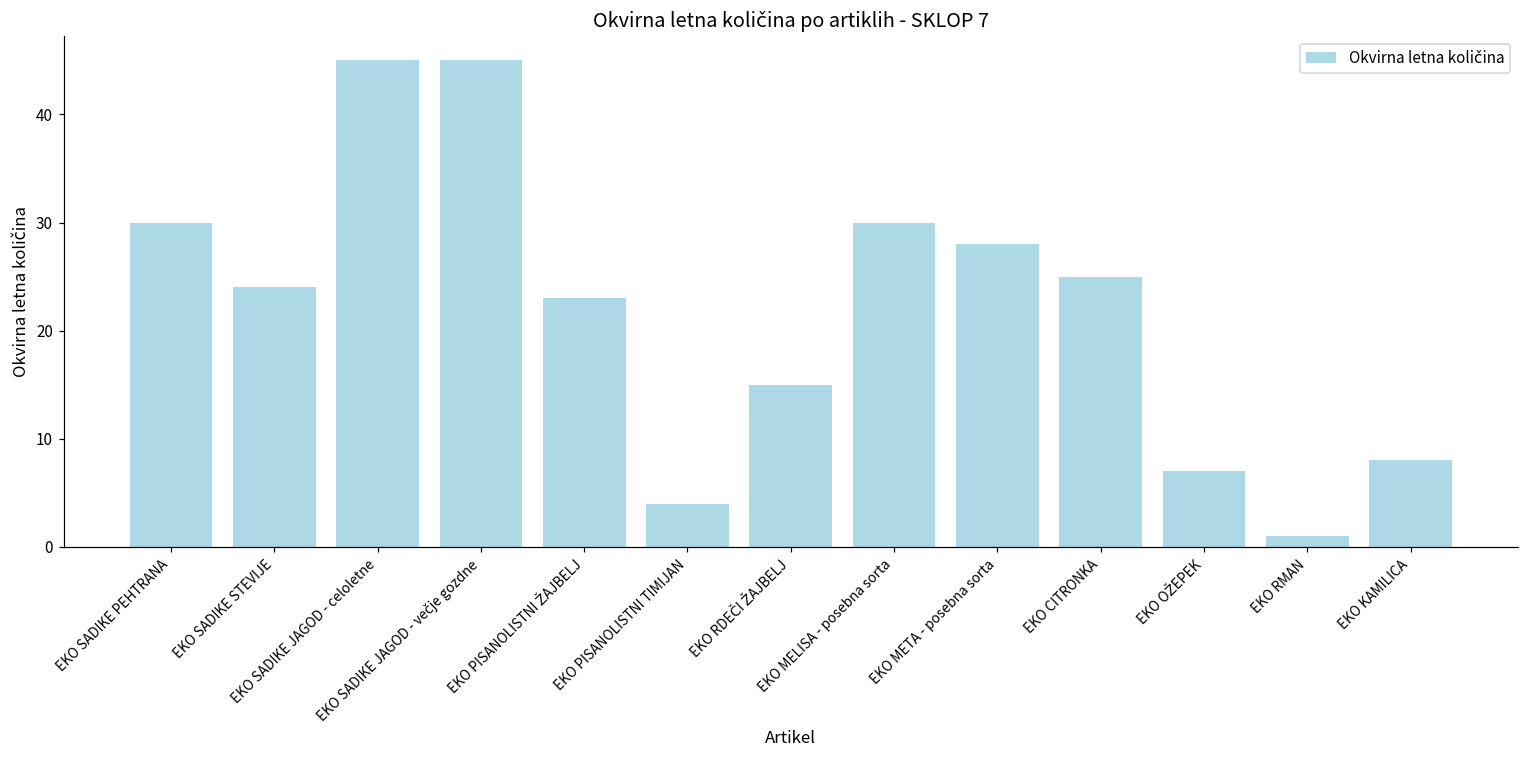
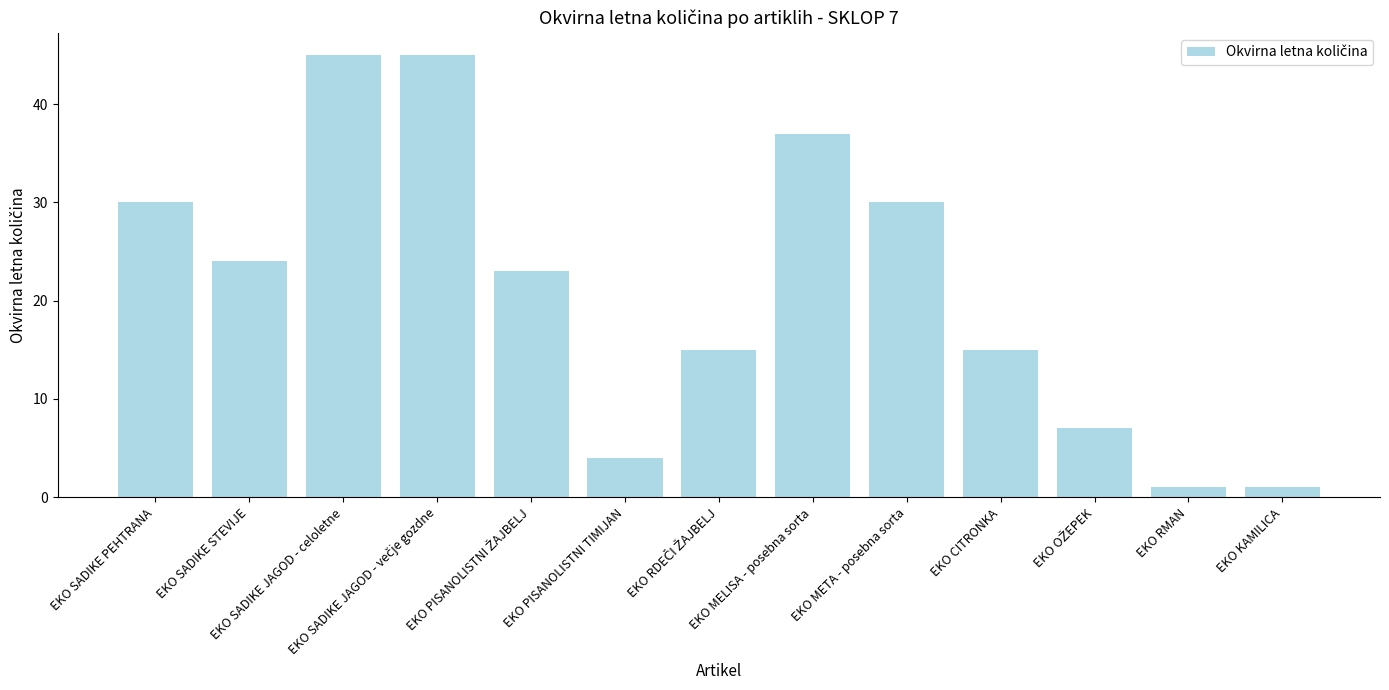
EKO MELISA - posebna sorta: 30 -> 37
EKO META - posebna sorta: 28 -> 30
EKO CITRONKA: 25 -> 15
EKO KAMILICA: 8 -> 1
